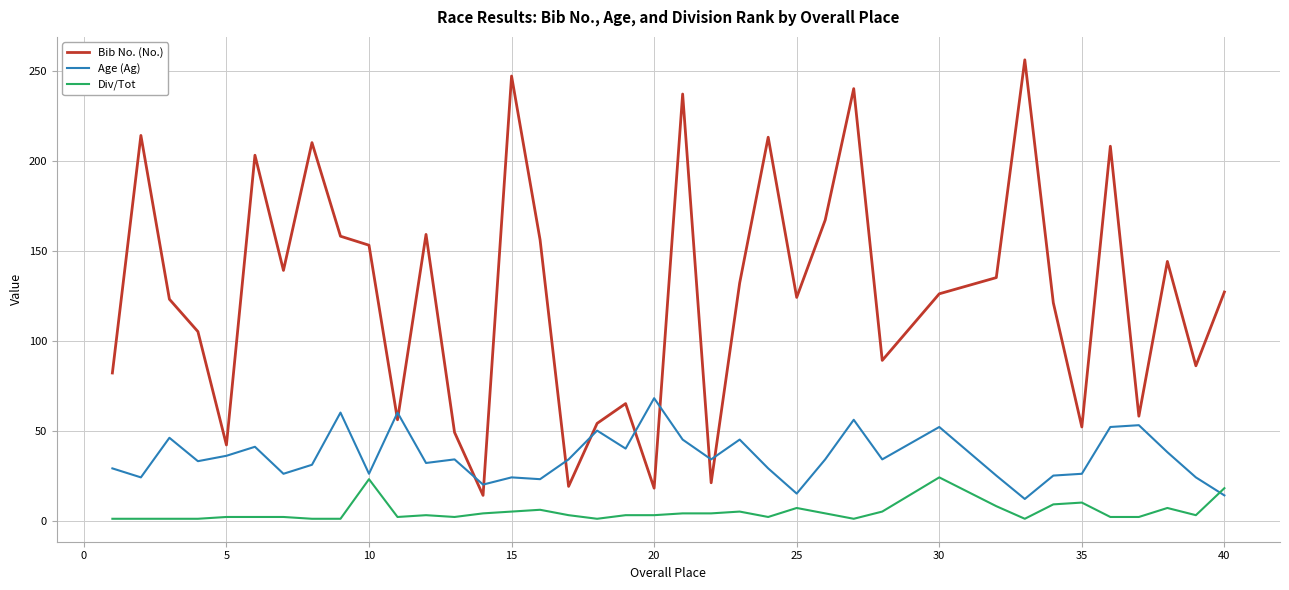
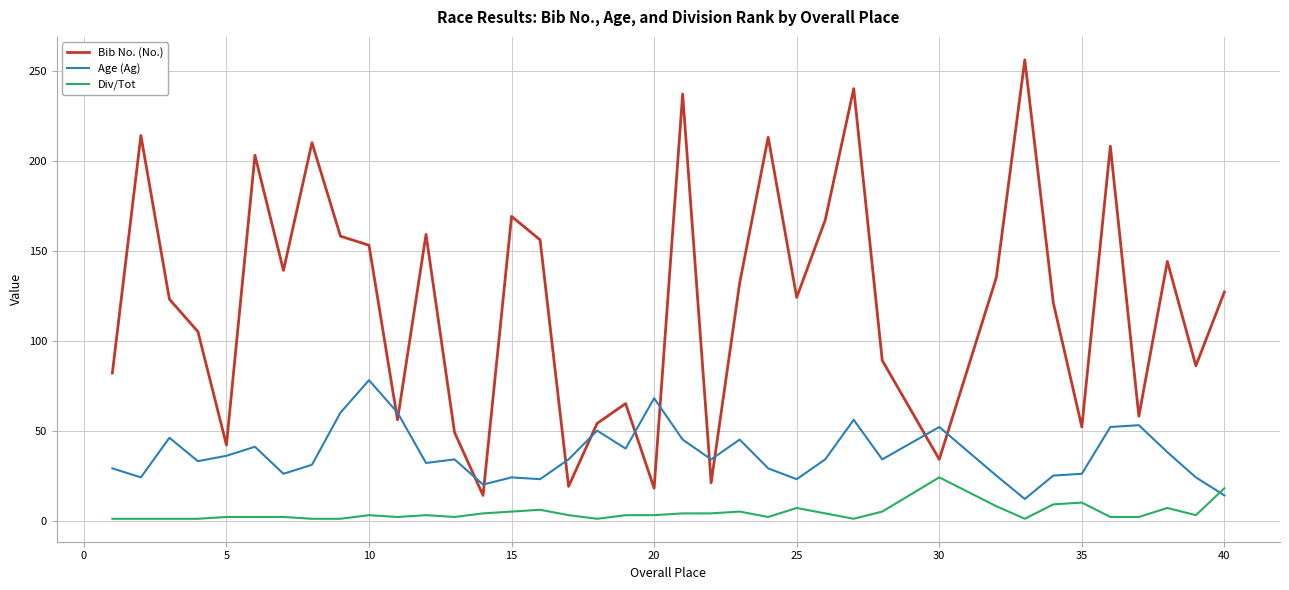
Age (Ag), 10: 26 -> 78
Div/Tot, 10: 23 -> 3
Bib No. (No.), 15: 247 -> 169
Age (Ag), 25: 15 -> 23
Bib No. (No.), 30: 126 -> 34
